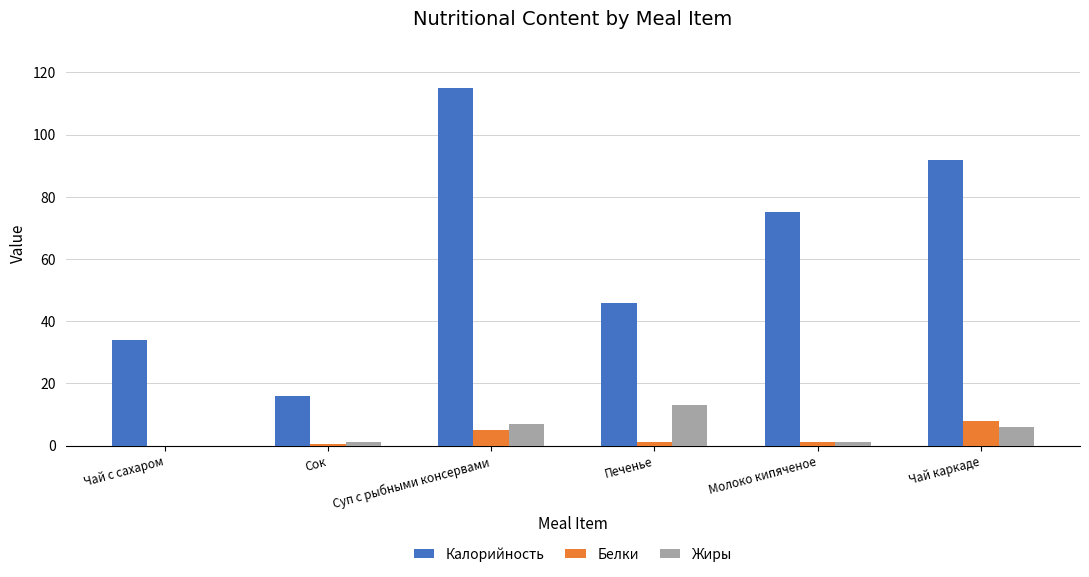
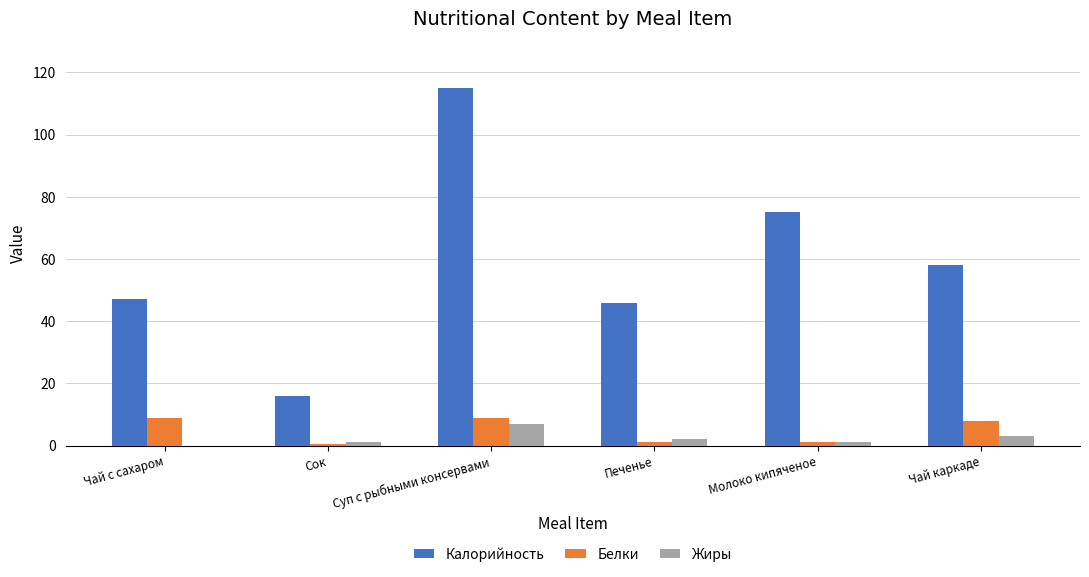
Калорийность, Чай с сахаром: 34 -> 47
Белки, Чай с сахаром: 0 -> 9
Белки, Суп с рыбными консервами: 5 -> 9
Жиры, Печенье: 13 -> 2
Калорийность, Чай каркаде: 92 -> 58
Жиры, Чай каркаде: 6 -> 3
